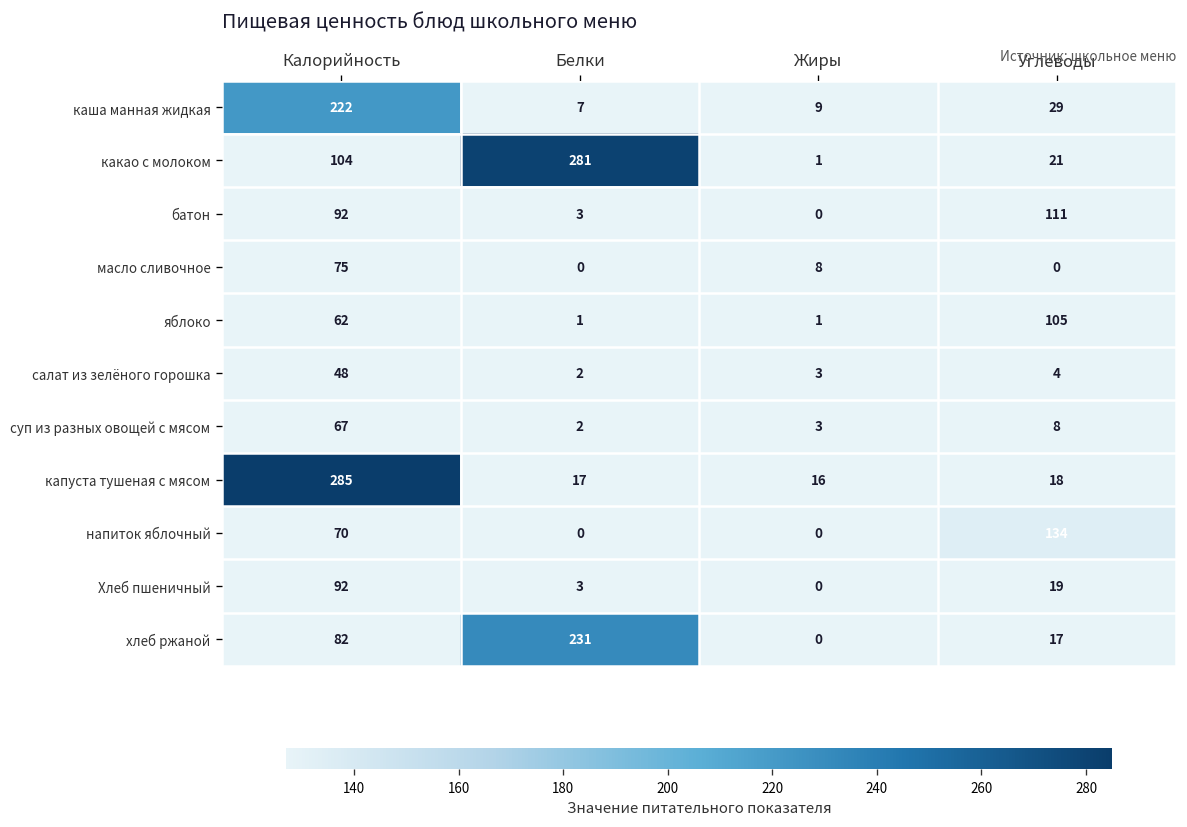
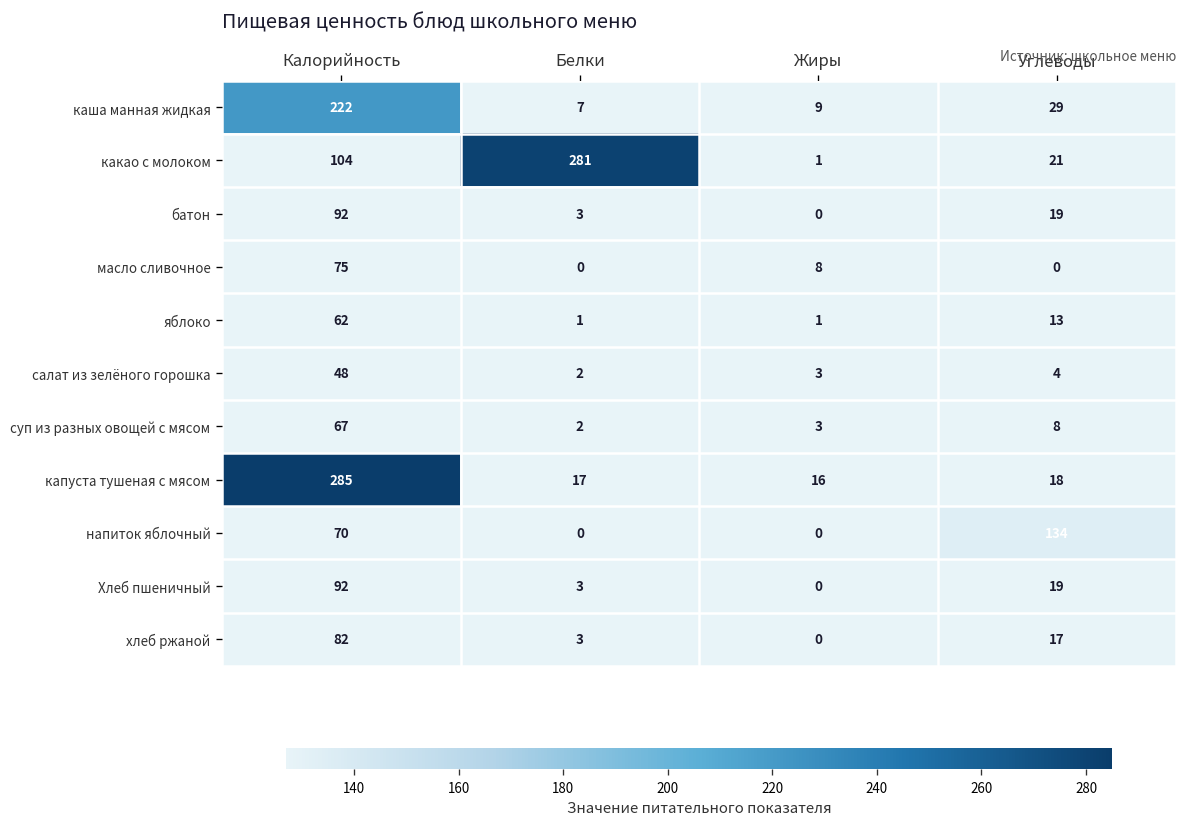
батон, Углеводы: 111 -> 19
яблоко, Углеводы: 105 -> 13
хлеб ржаной, Белки: 231 -> 3
